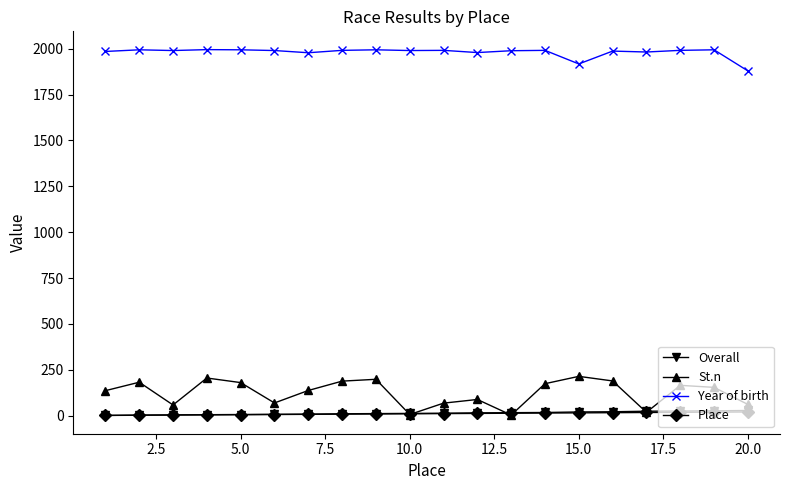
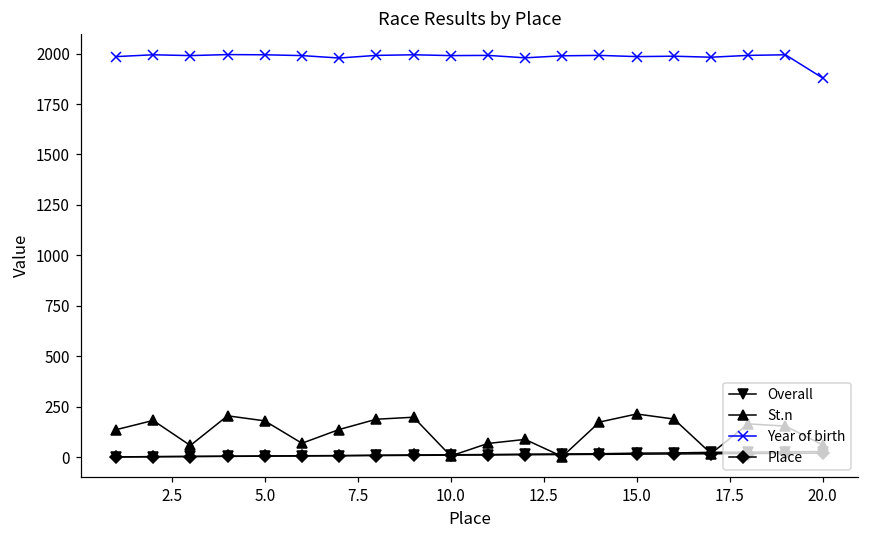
Year of birth, 15.0: 1920 -> 1990
